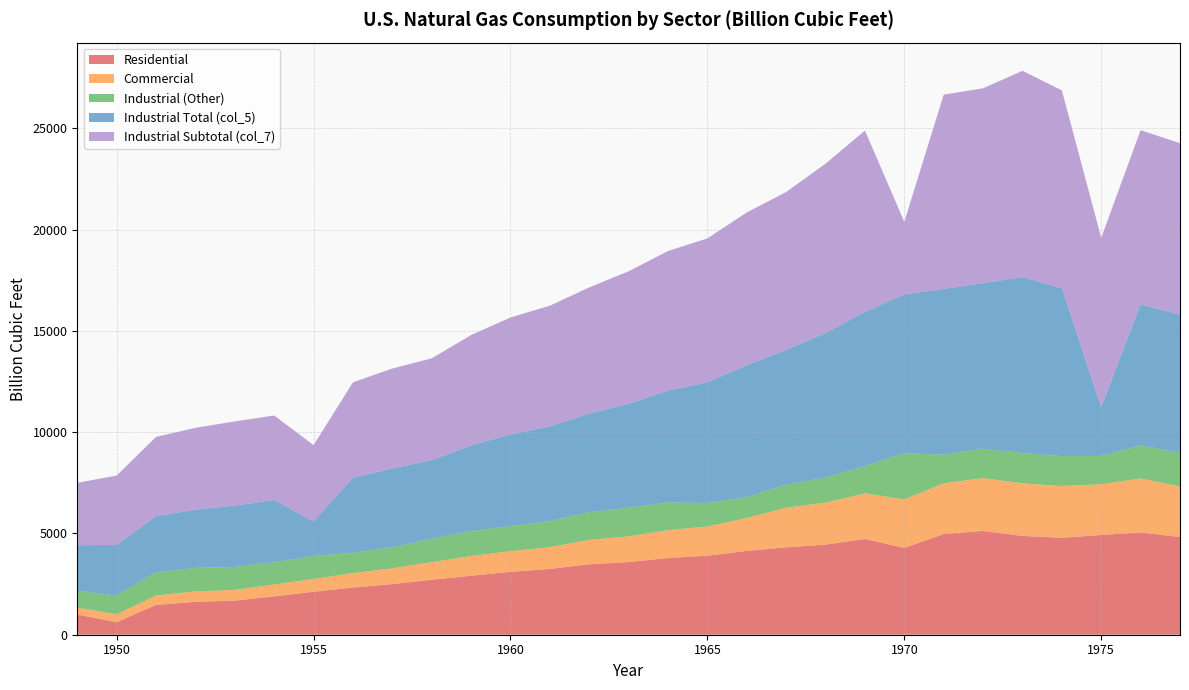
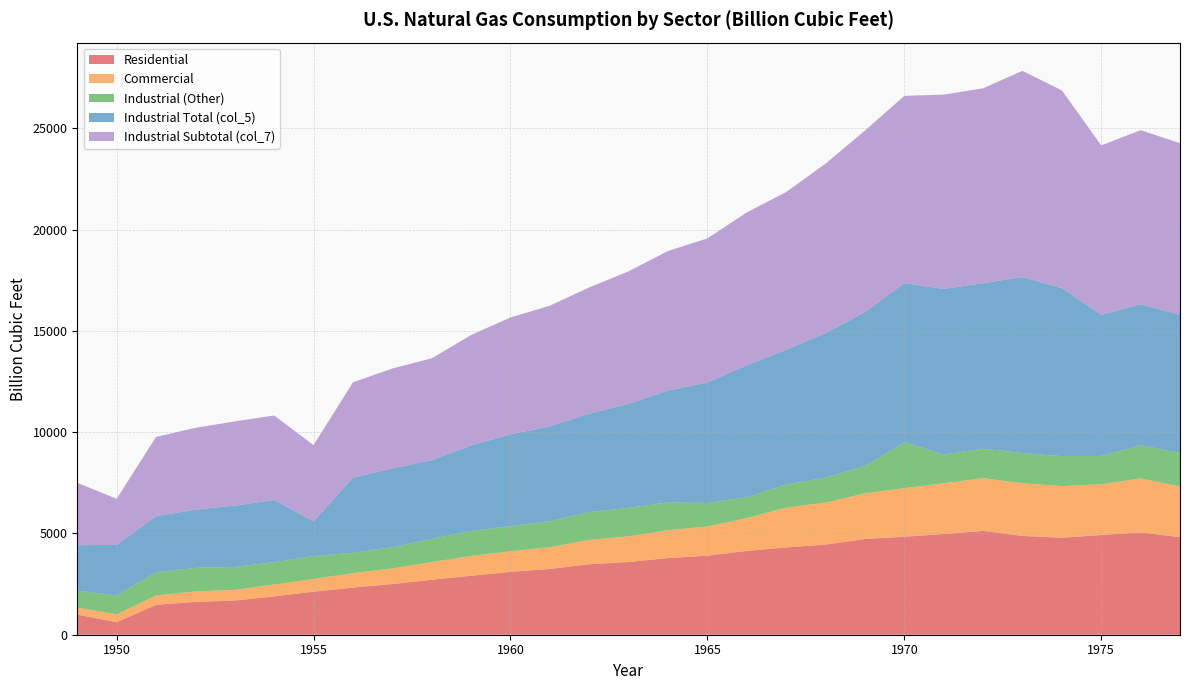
Industrial Subtotal (col_7), 1950: 3400 -> 2300
Residential, 1970: 4300 -> 4800
Industrial Subtotal (col_7), 1970: 3600 -> 9200
Industrial Total (col_5), 1975: 2400 -> 7000
